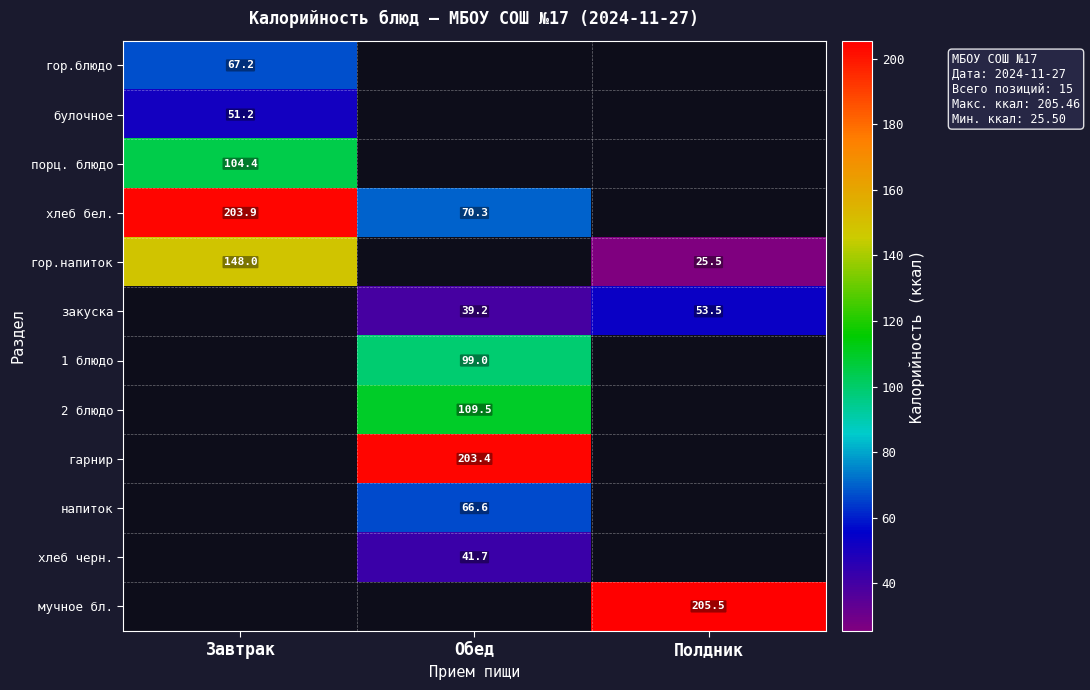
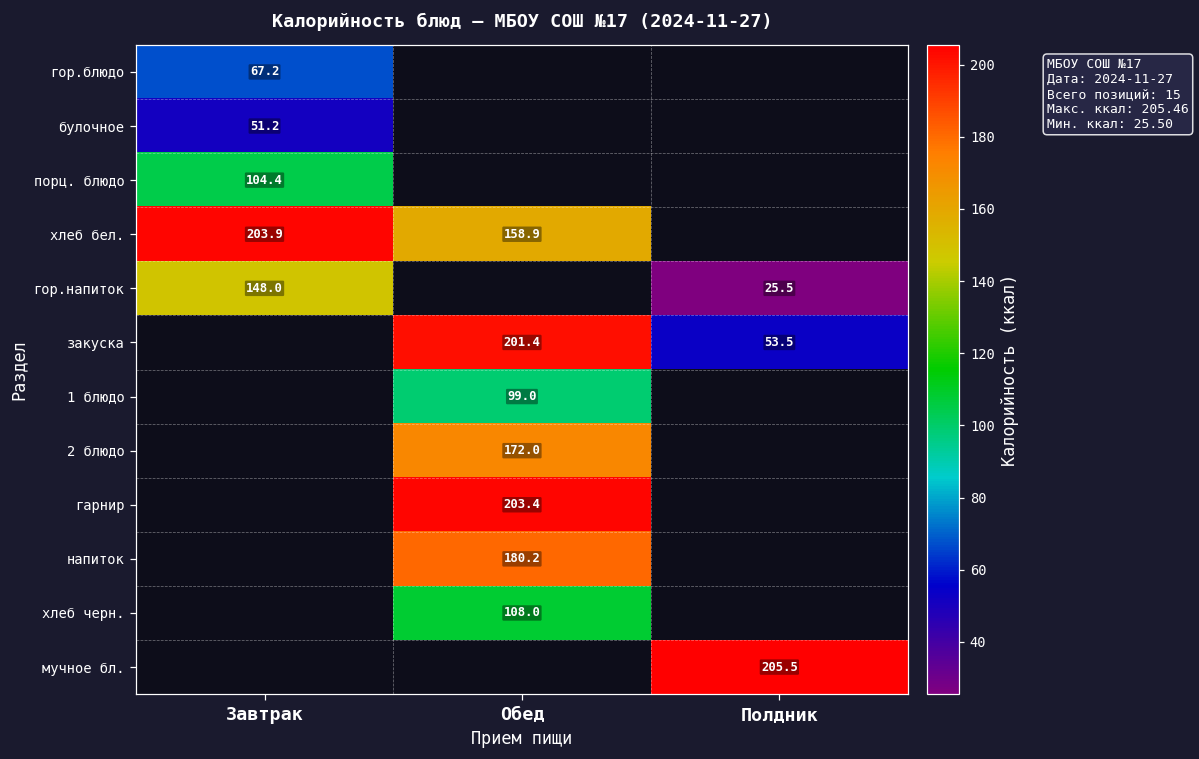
хлеб бел., Обед: 70.3 -> 158.9
закуска, Обед: 39.2 -> 201.4
2 блюдо, Обед: 109.5 -> 172.0
напиток, Обед: 66.6 -> 180.2
хлеб черн., Обед: 41.7 -> 108.0
